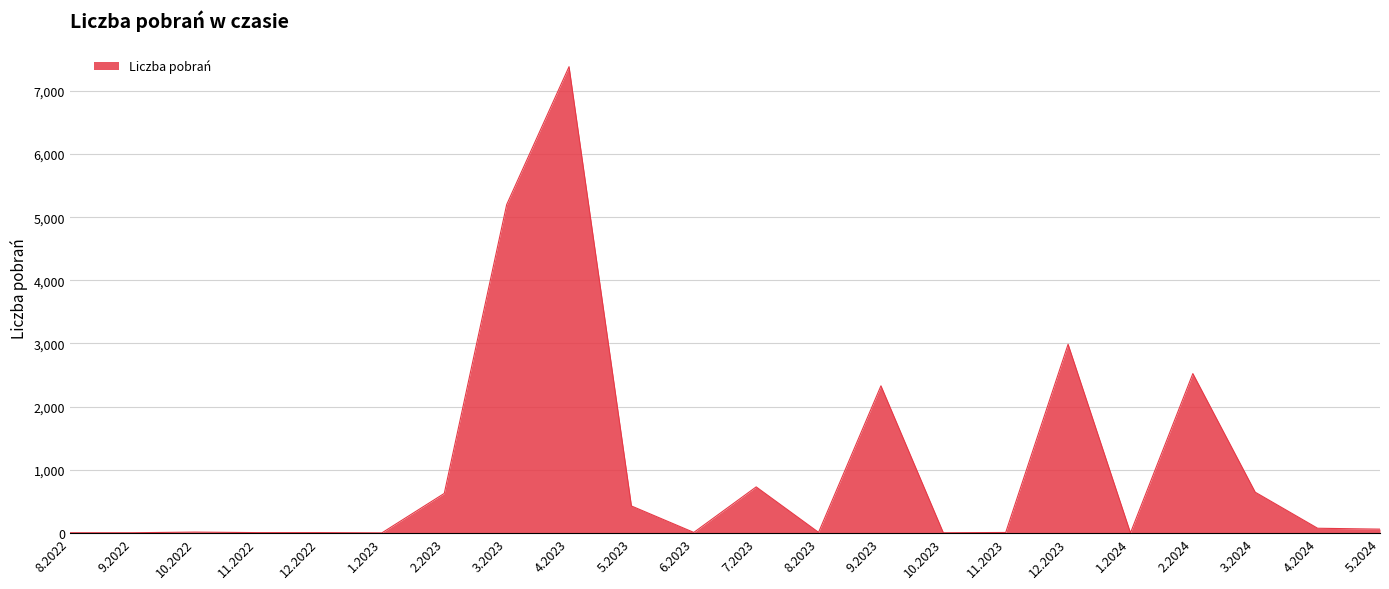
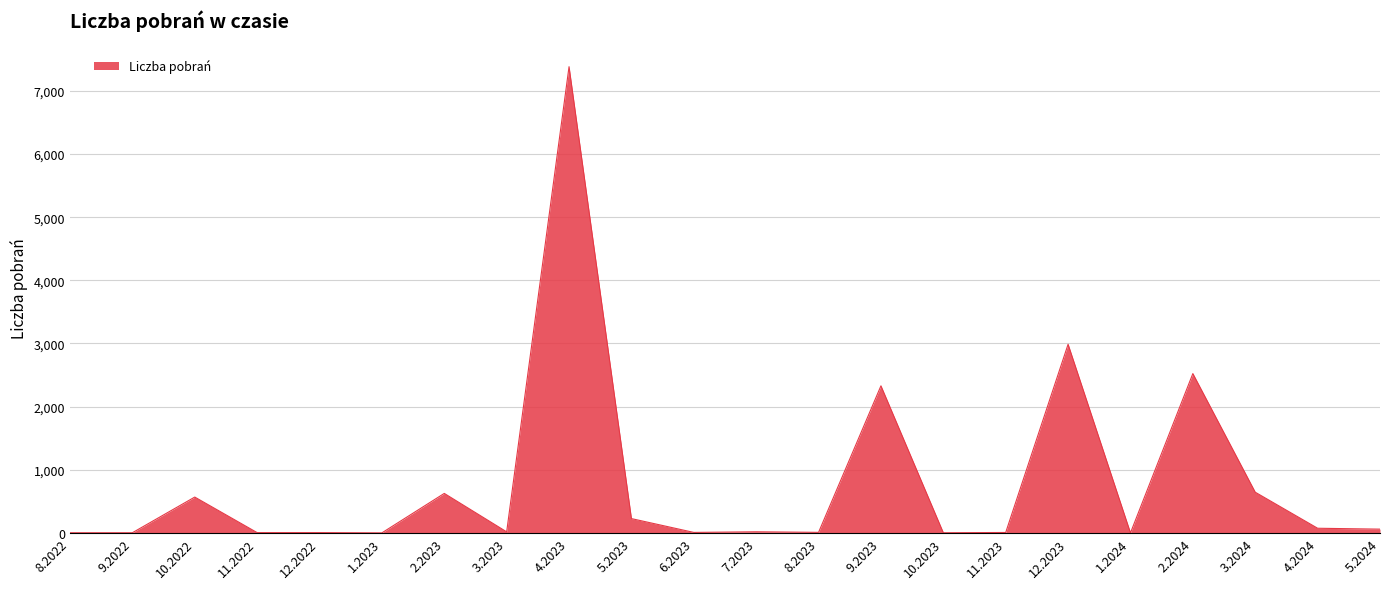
10.2022: 0 -> 600
3.2023: 5,200 -> 0
5.2023: 400 -> 200
7.2023: 700 -> 0
